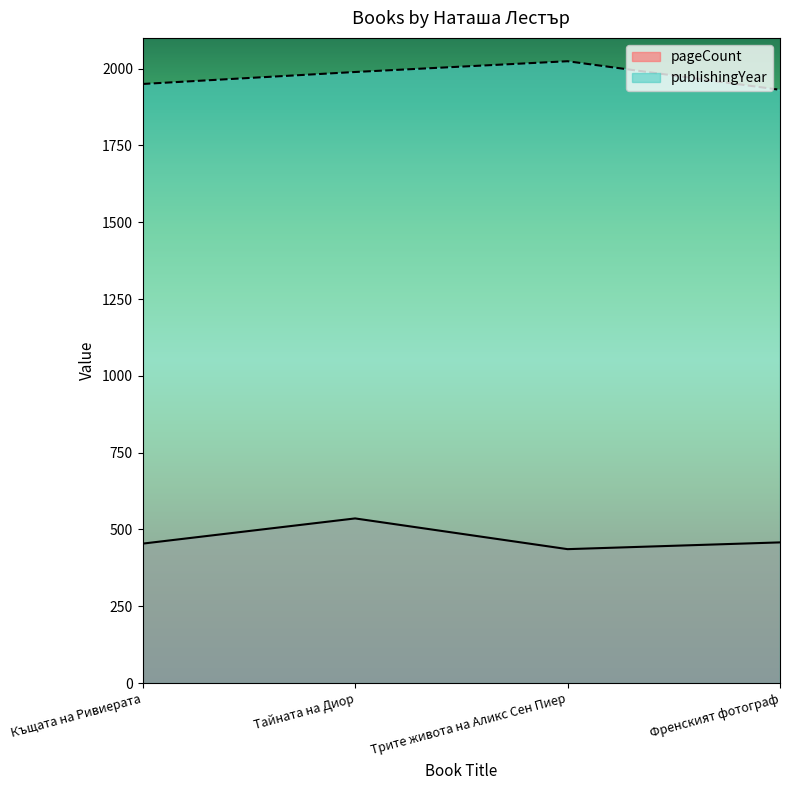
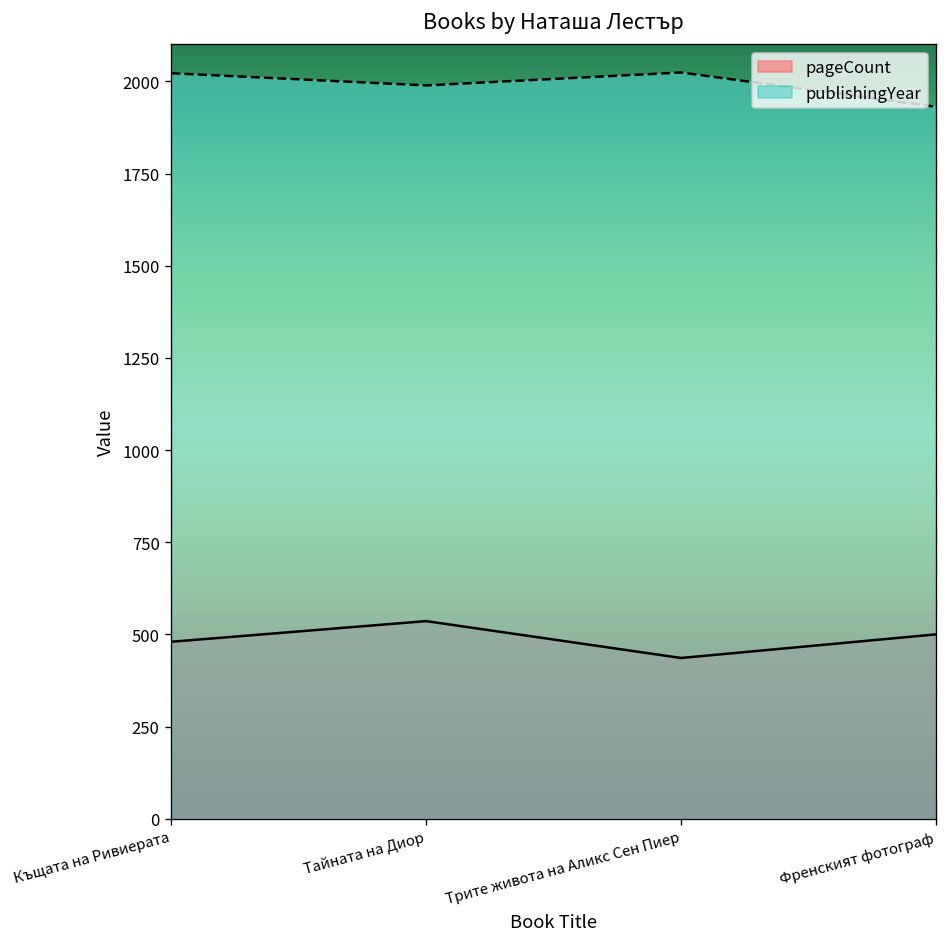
pageCount, Къщата на Ривиерата: 450 -> 480
publishingYear, Къщата на Ривиерата: 1950 -> 2020
pageCount, Френският фотограф: 460 -> 500
